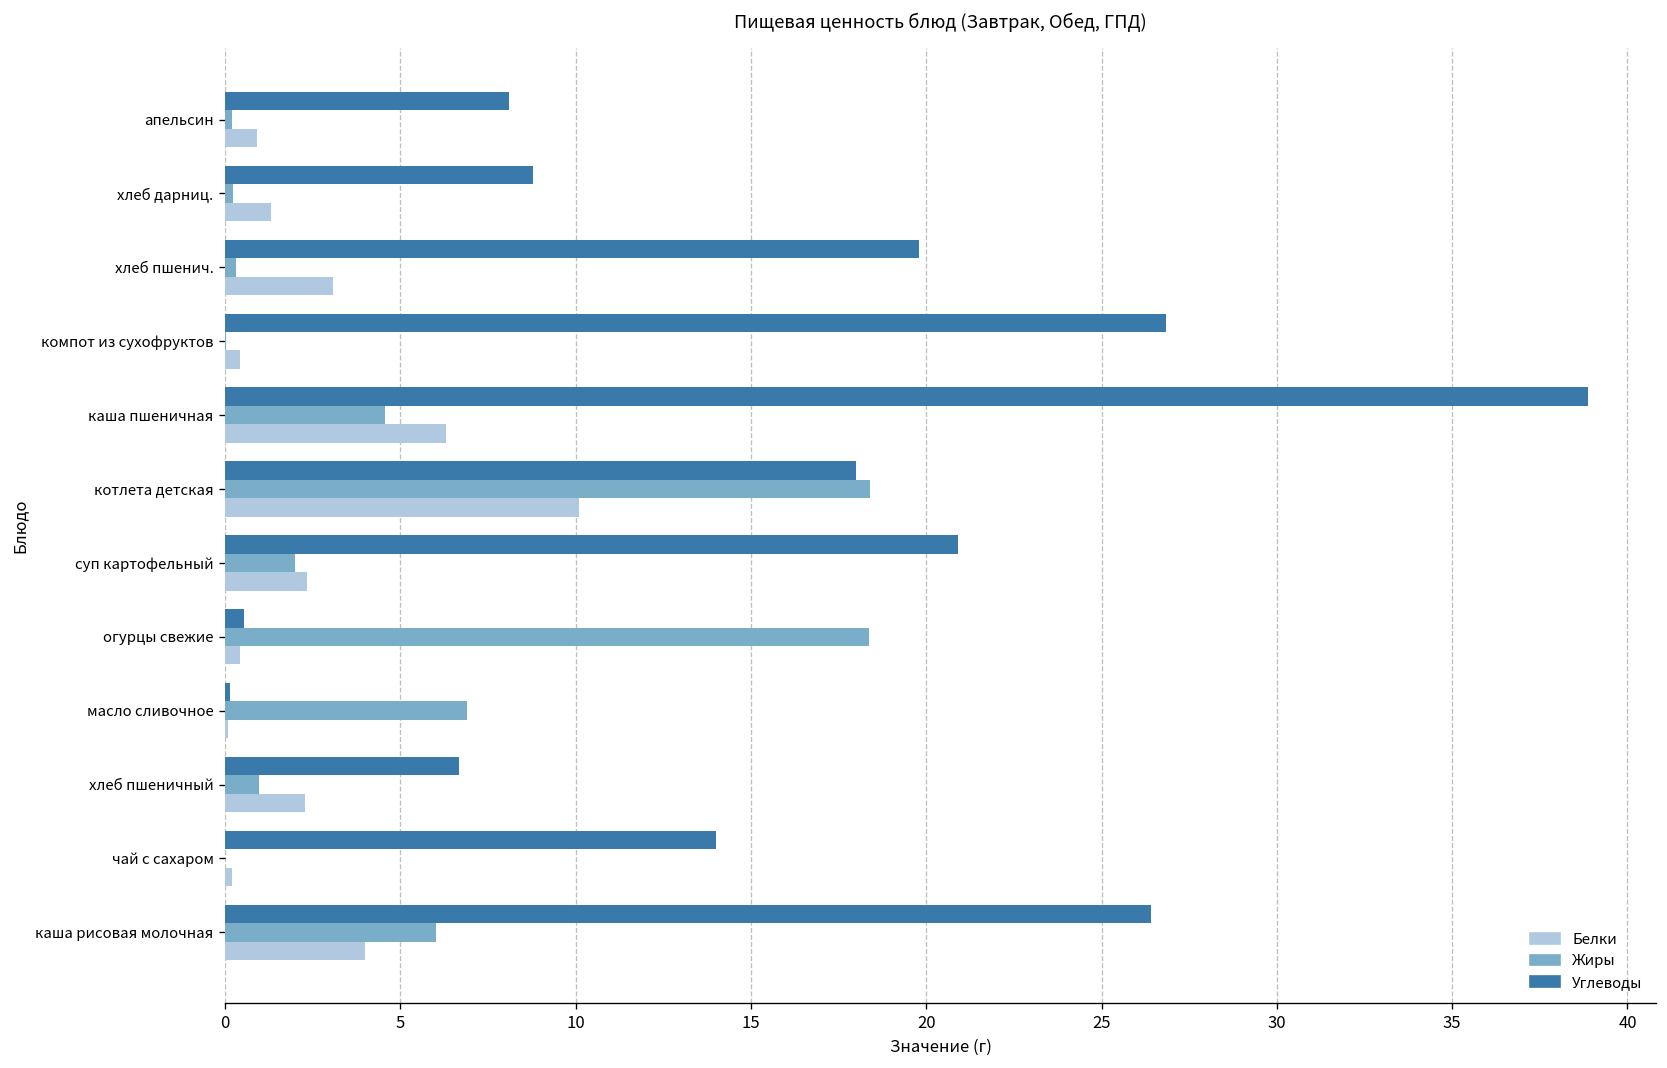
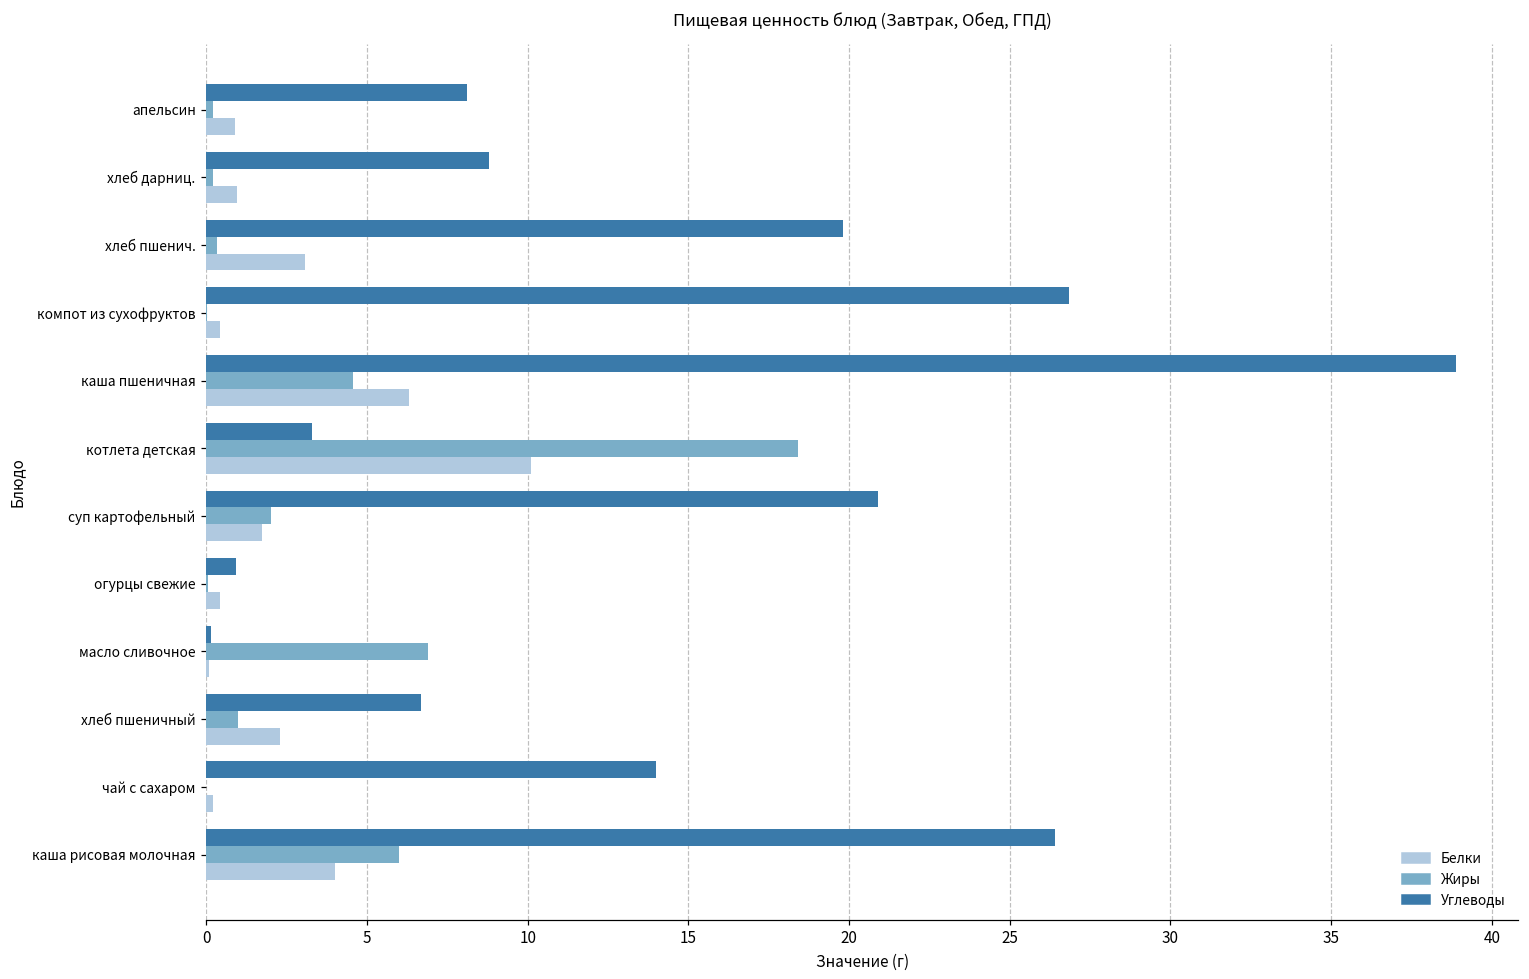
Белки, хлеб дарниц.: 1.3 -> 1.0
Углеводы, котлета детская: 18.0 -> 3.3
Белки, суп картофельный: 2.3 -> 1.7
Углеводы, огурцы свежие: 0.6 -> 0.9
Жиры, огурцы свежие: 18.4 -> 0.1
